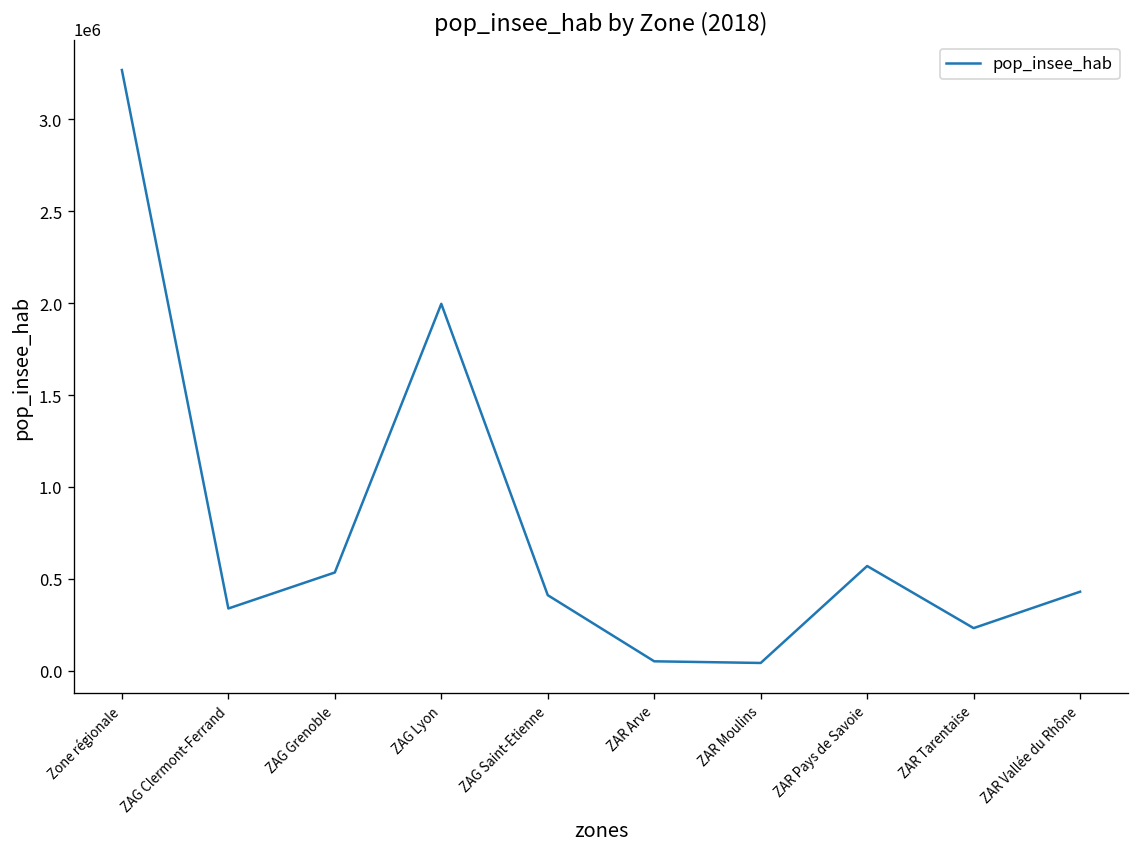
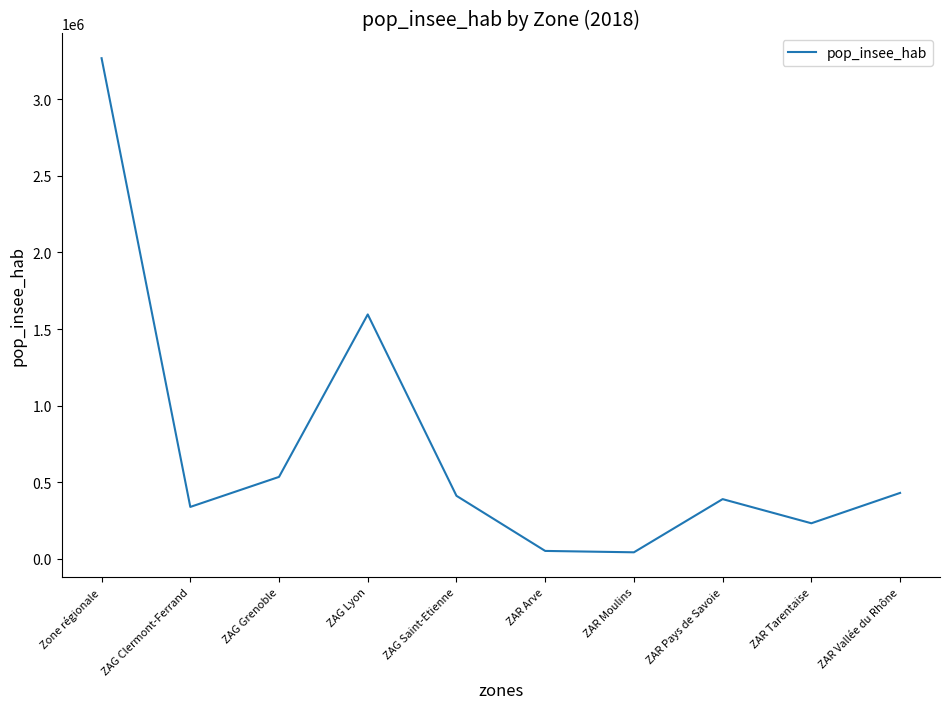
ZAG Lyon: 2000000 -> 1600000
ZAR Pays de Savoie: 570000 -> 390000
